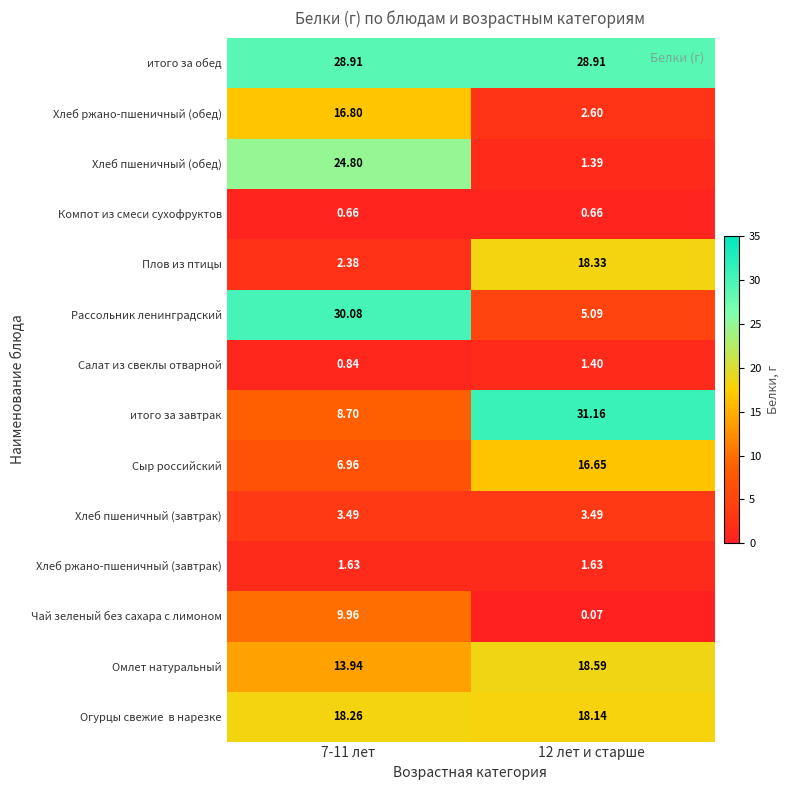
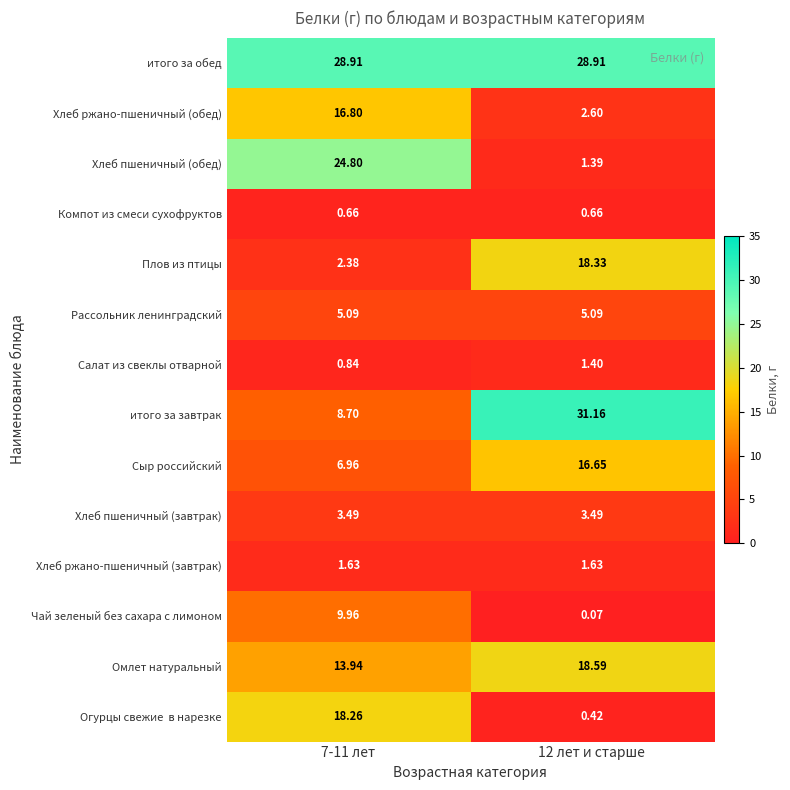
Рассольник ленинградский, 7-11 лет: 30.08 -> 5.09
Огурцы свежие в нарезке, 12 лет и старше: 18.14 -> 0.42
